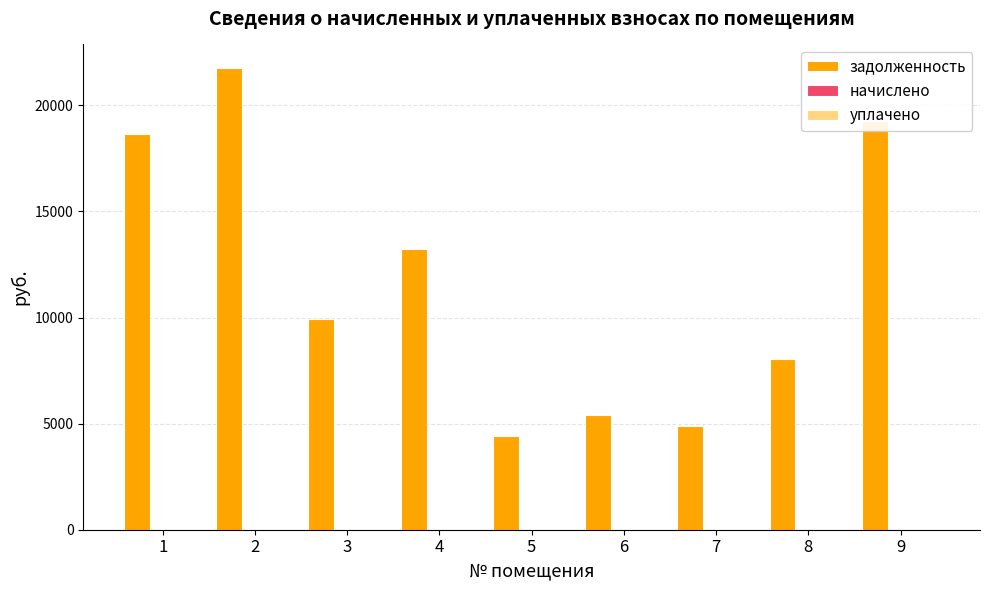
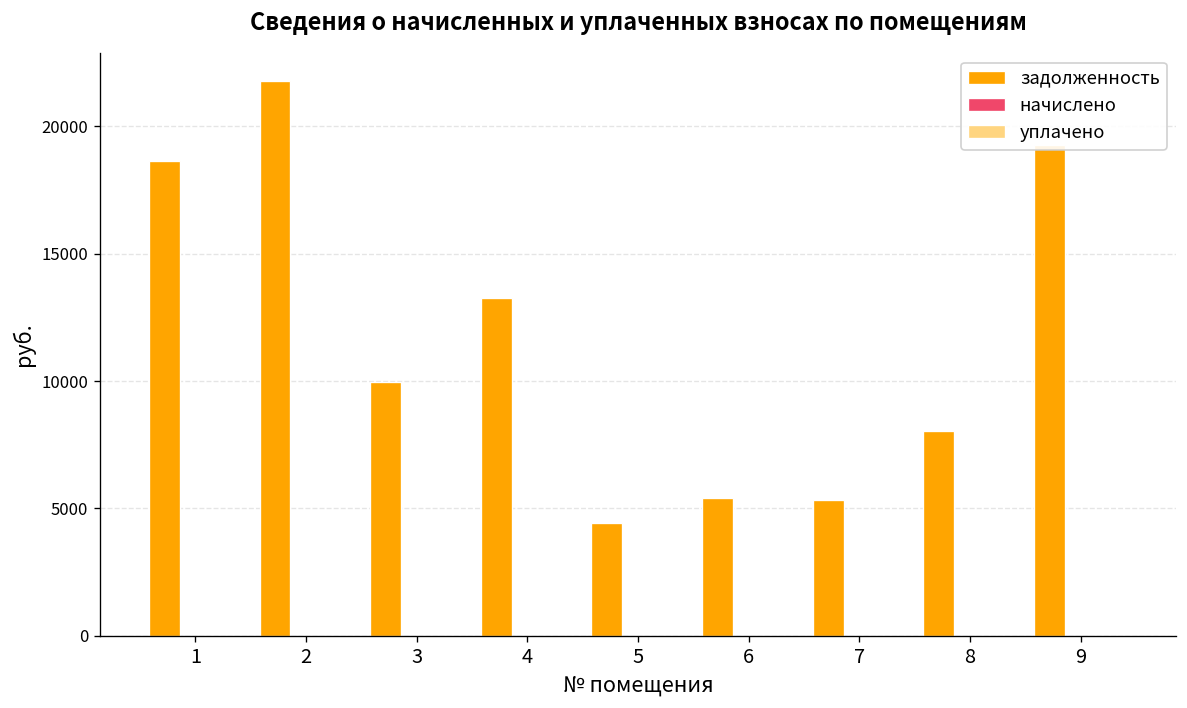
задолженность, 7: 4900 -> 5300
